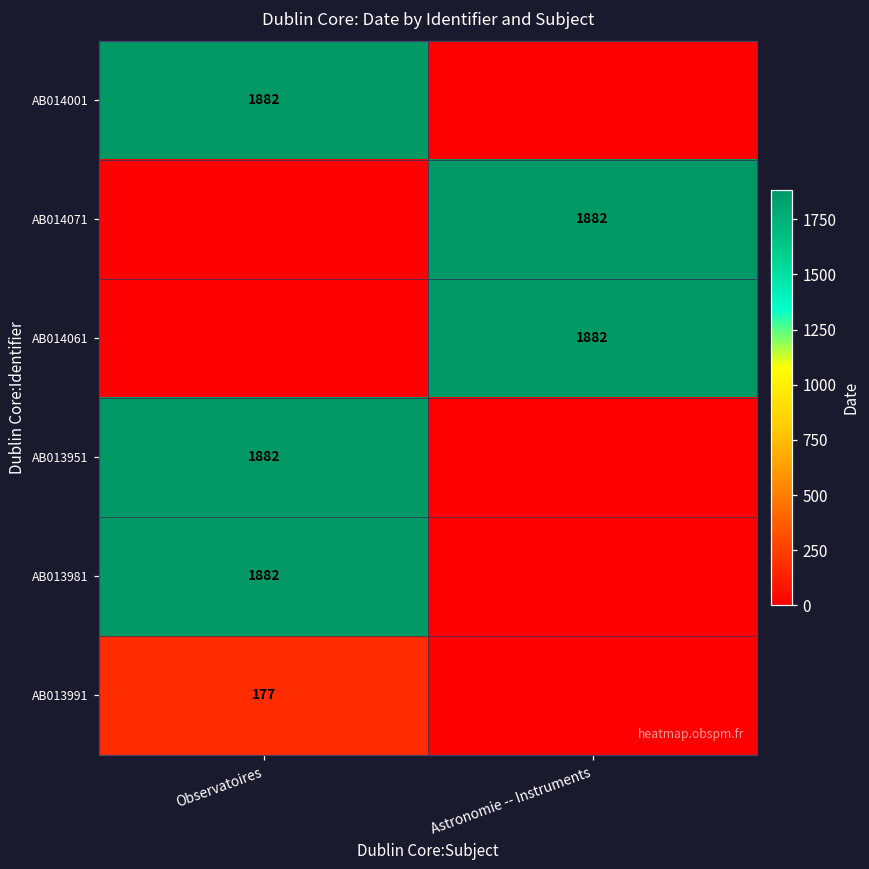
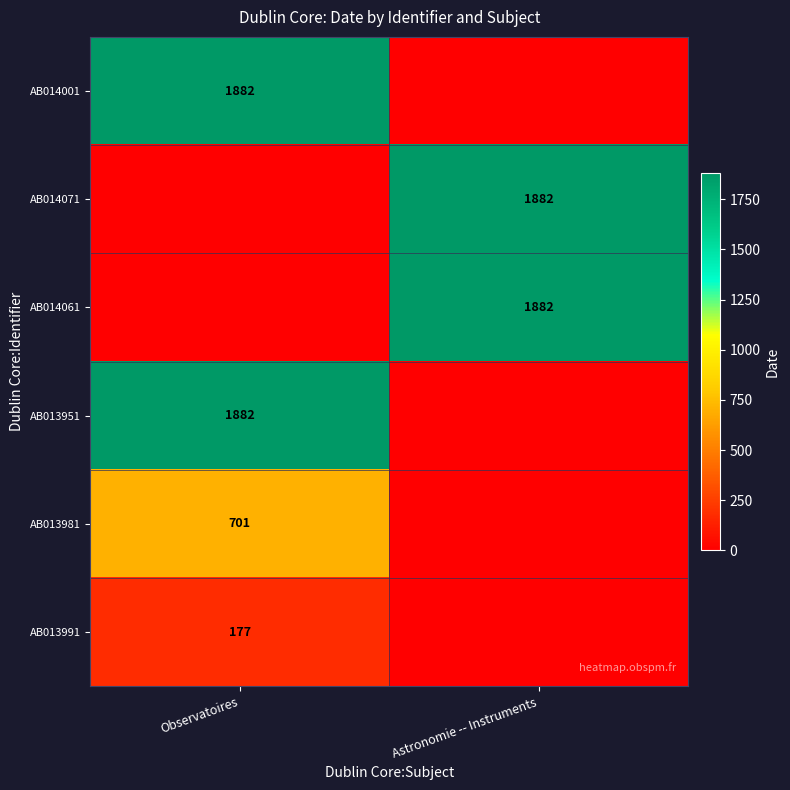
AB013981, Observatoires: 1882 -> 701
